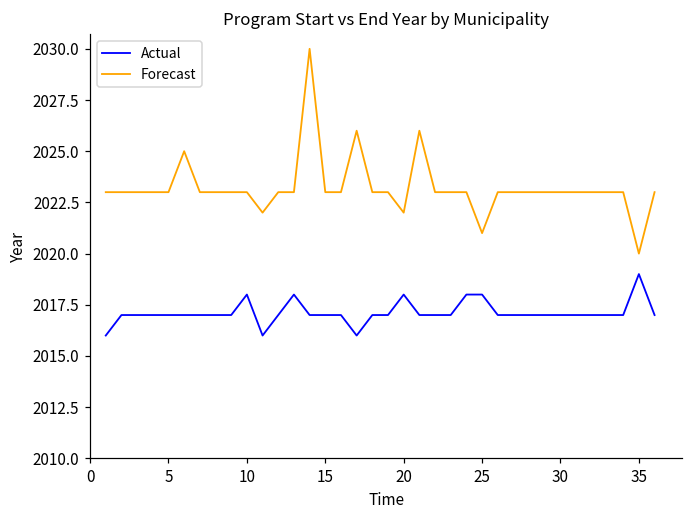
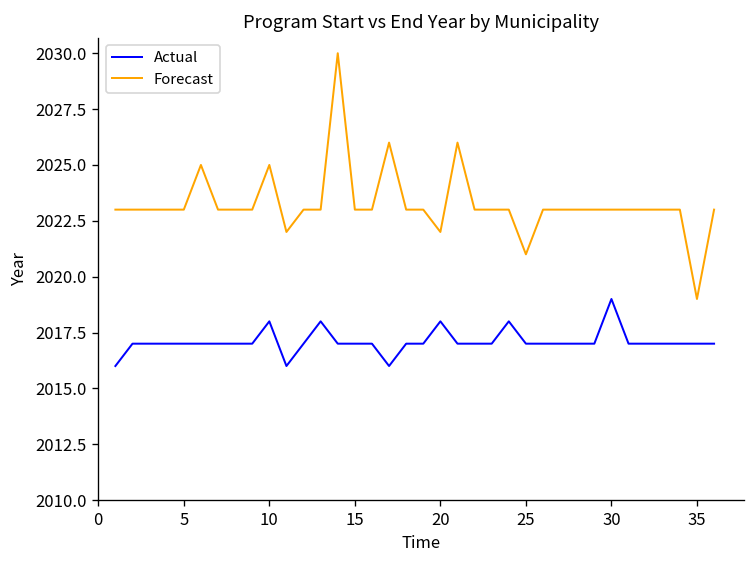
Forecast, 10: 2023 -> 2025
Actual, 25: 2018 -> 2017
Actual, 30: 2017 -> 2019
Actual, 35: 2019 -> 2017
Forecast, 35: 2020 -> 2019
